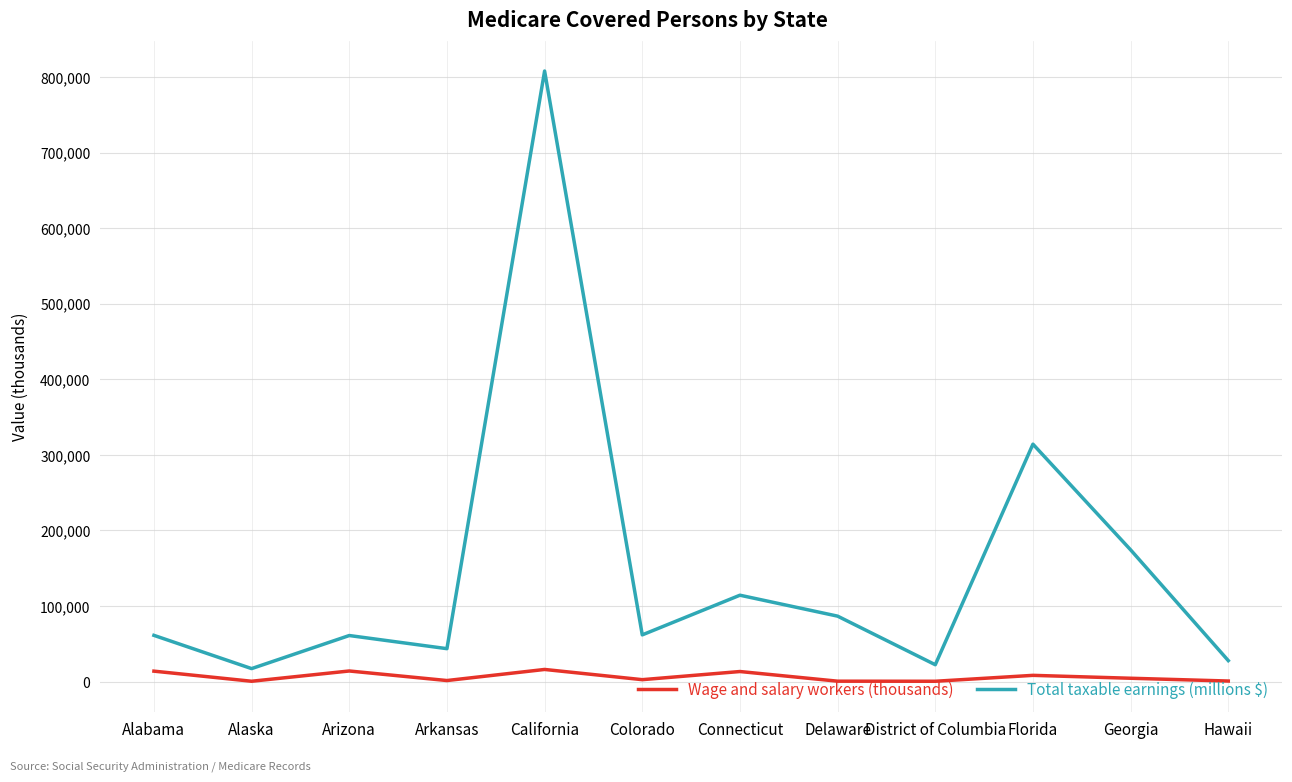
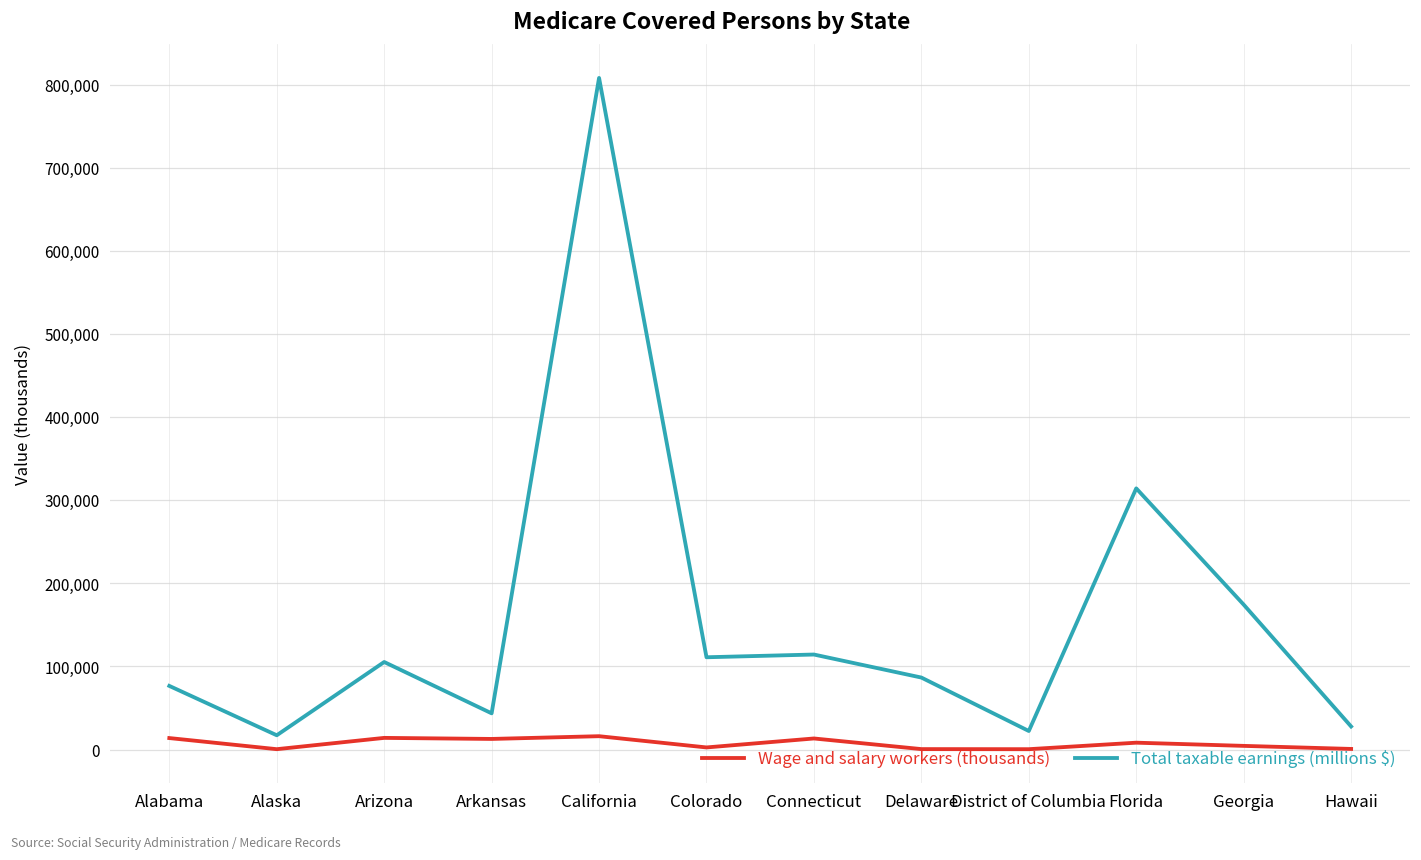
Total taxable earnings (millions $), Alabama: 60,000 -> 80,000
Total taxable earnings (millions $), Arizona: 60,000 -> 110,000
Wage and salary workers (thousands), Arkansas: 0 -> 10,000
Total taxable earnings (millions $), Colorado: 60,000 -> 110,000
